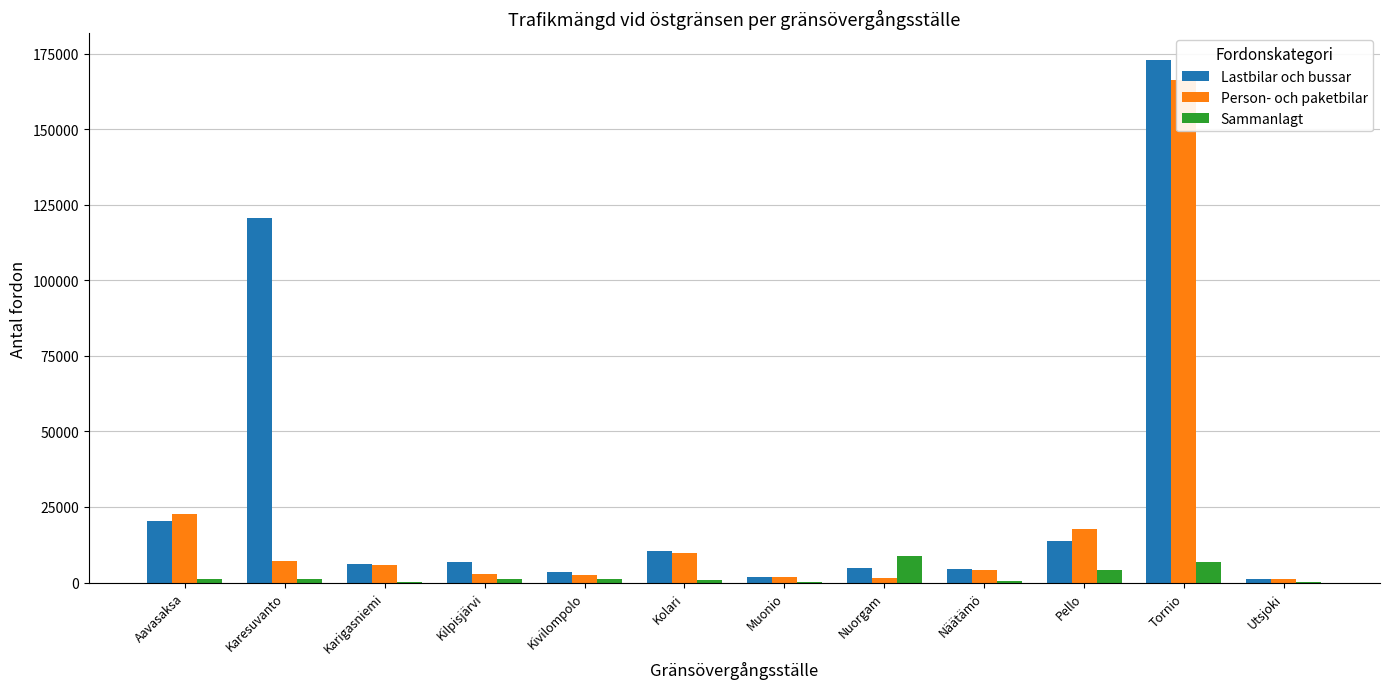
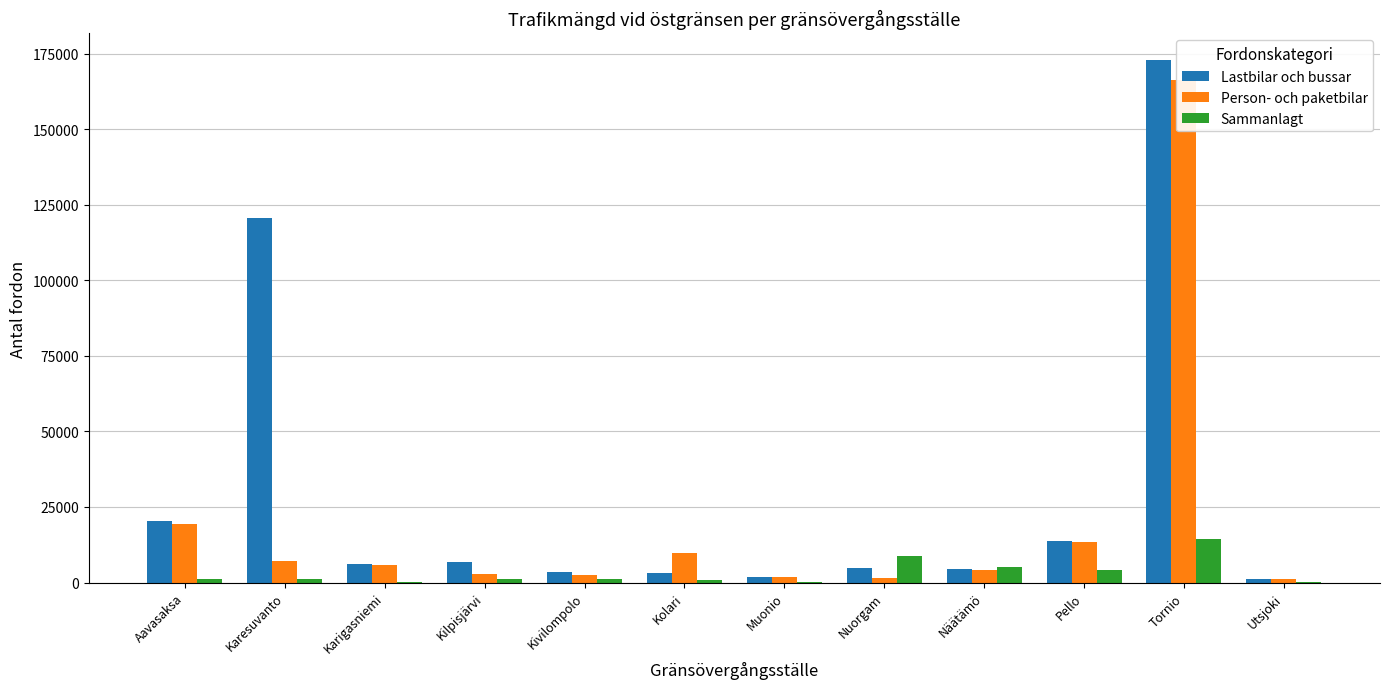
Person- och paketbilar, Aavasaksa: 23000 -> 19000
Lastbilar och bussar, Kolari: 11000 -> 3000
Sammanlagt, Näätämö: 0 -> 5000
Person- och paketbilar, Pello: 18000 -> 13000
Sammanlagt, Tornio: 7000 -> 14000
